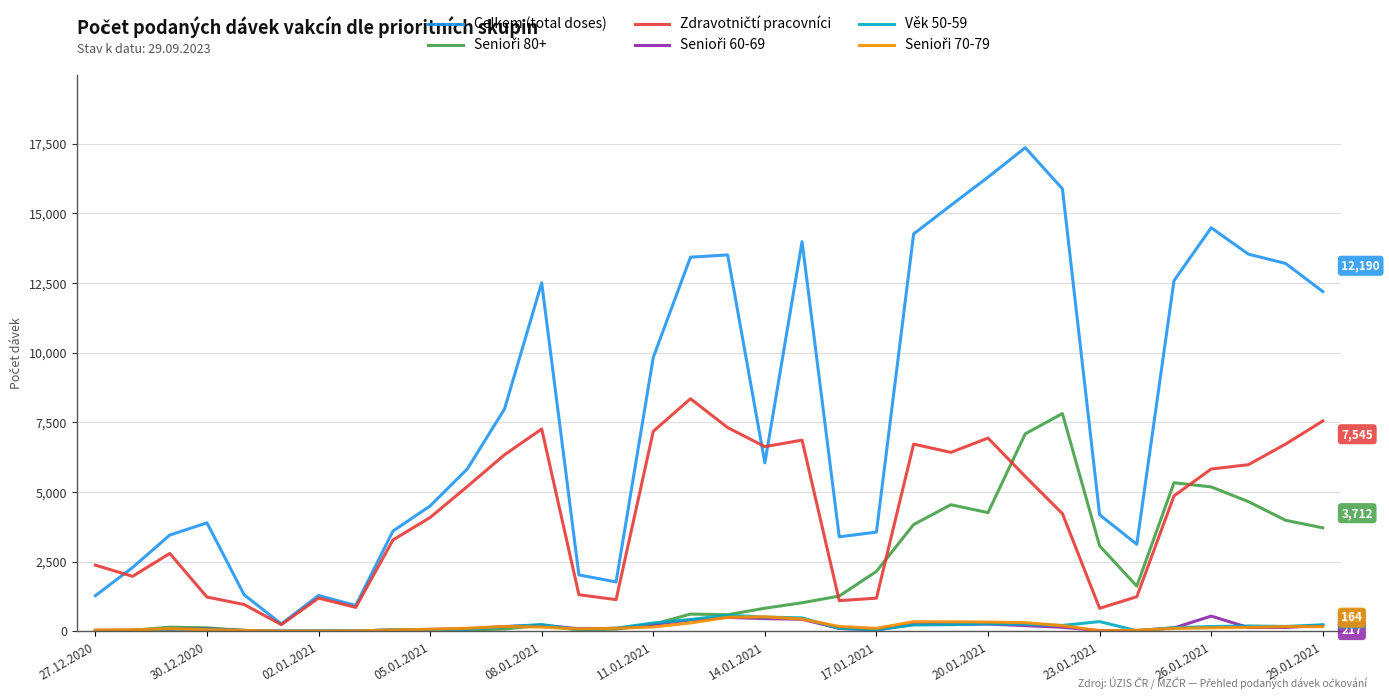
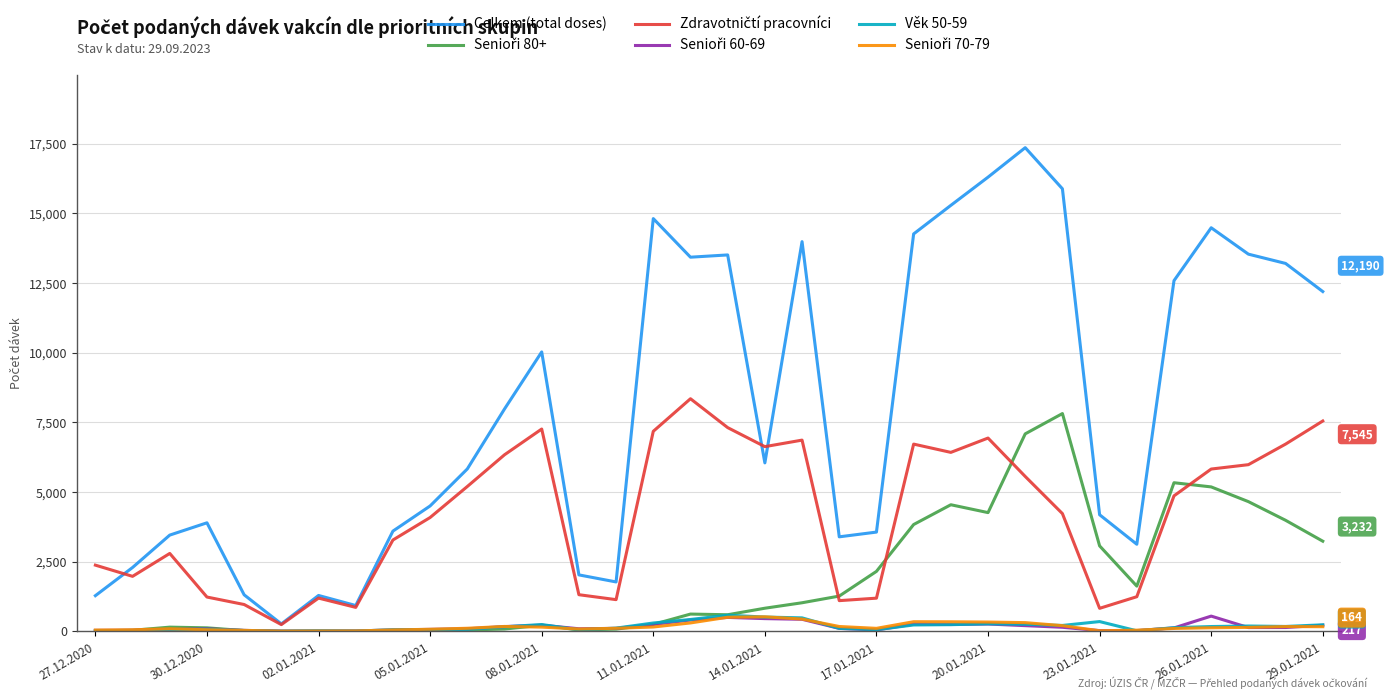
Celkem (total doses), 08.01.2021: 12,500 -> 10,000
Celkem (total doses), 11.01.2021: 9,800 -> 14,800
Senioři 80+, 29.01.2021: 3,712 -> 3,232
